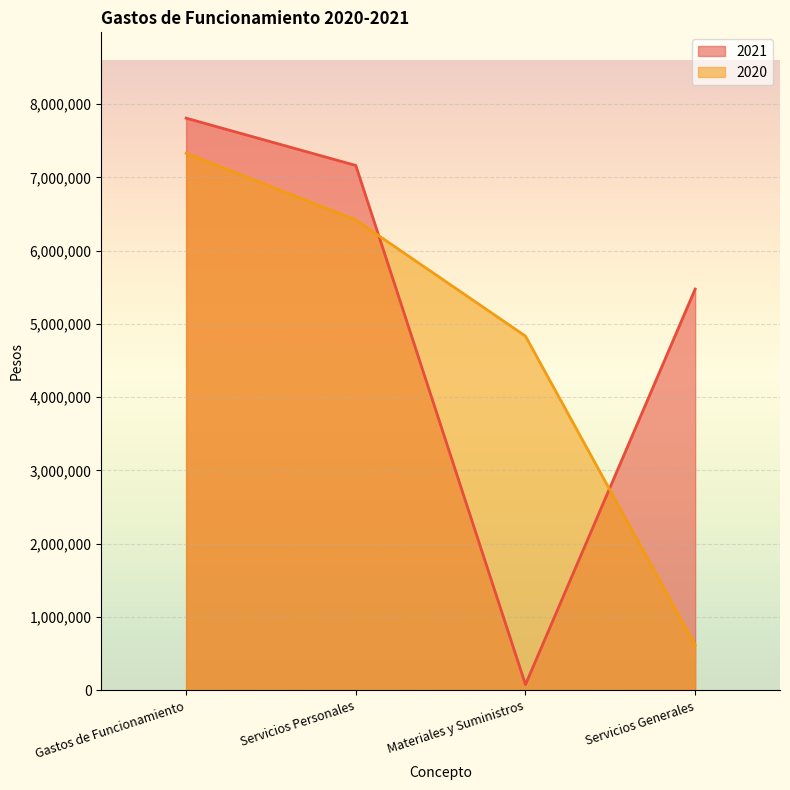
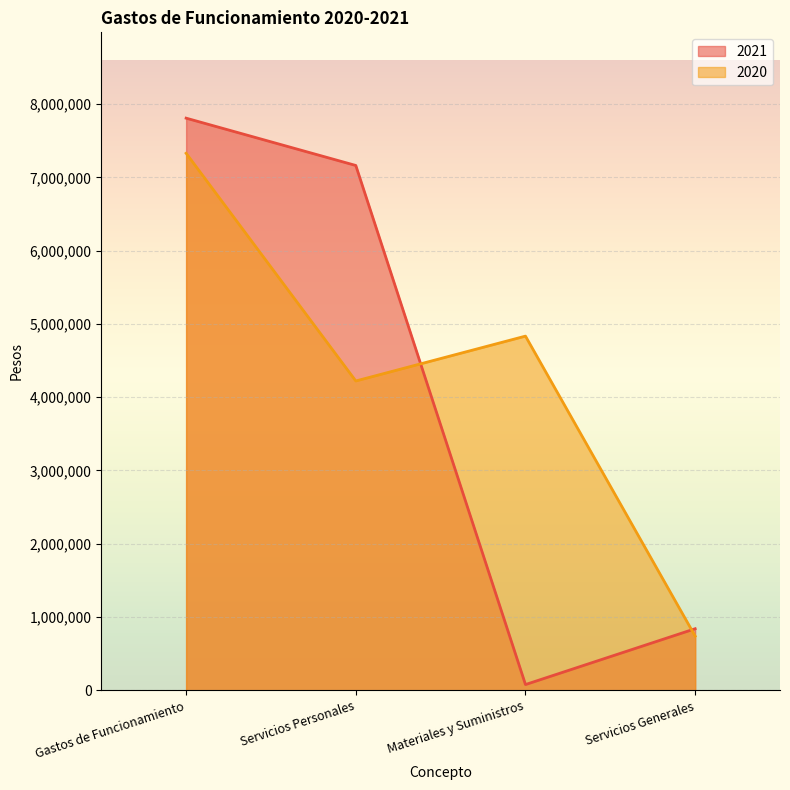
2020, Servicios Personales: 6,400,000 -> 4,200,000
2021, Servicios Generales: 5,500,000 -> 800,000
2020, Servicios Generales: 600,000 -> 700,000
